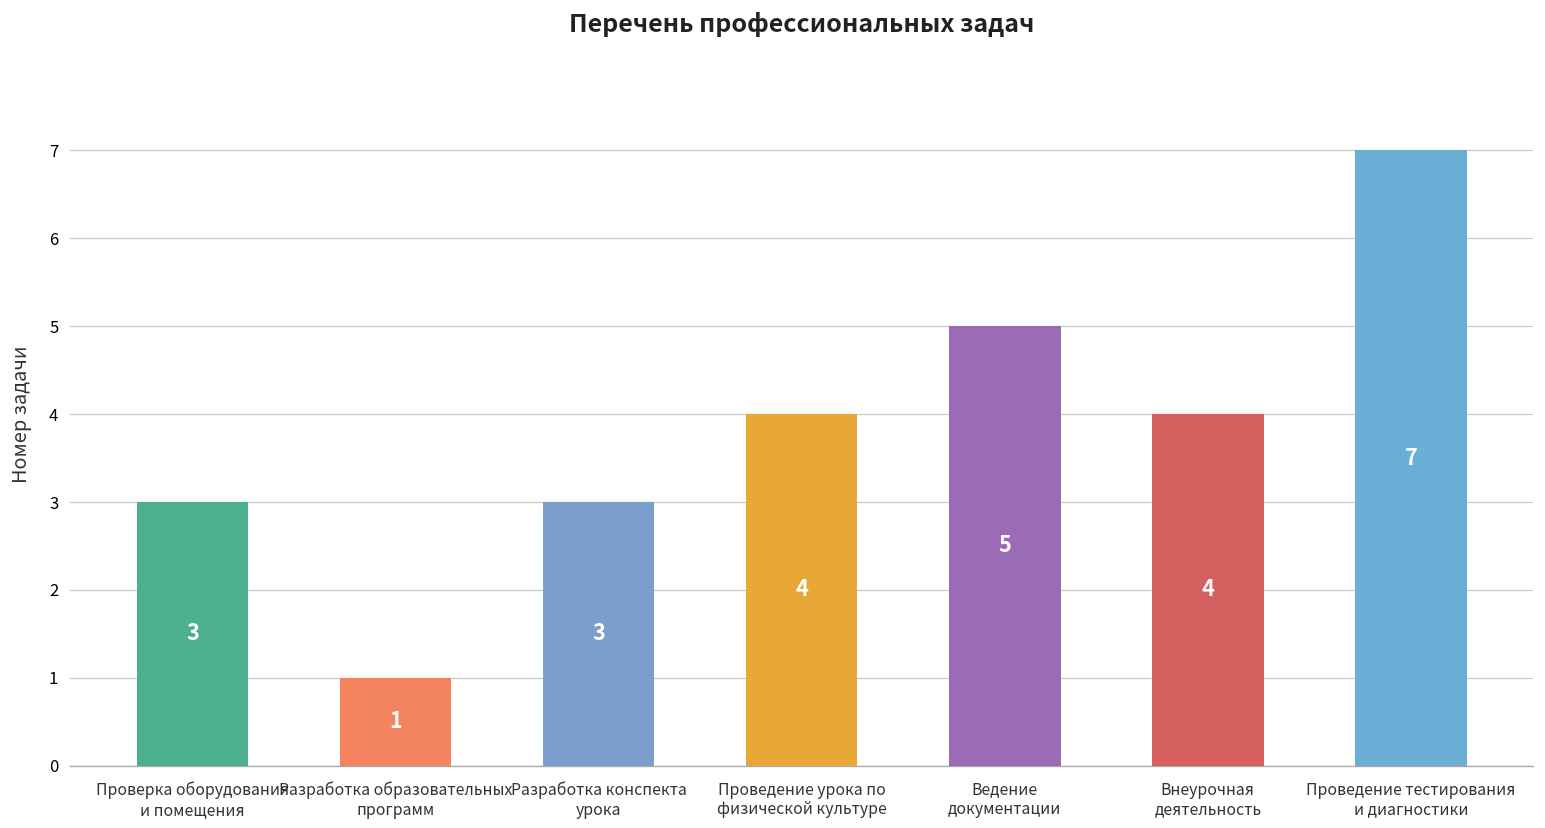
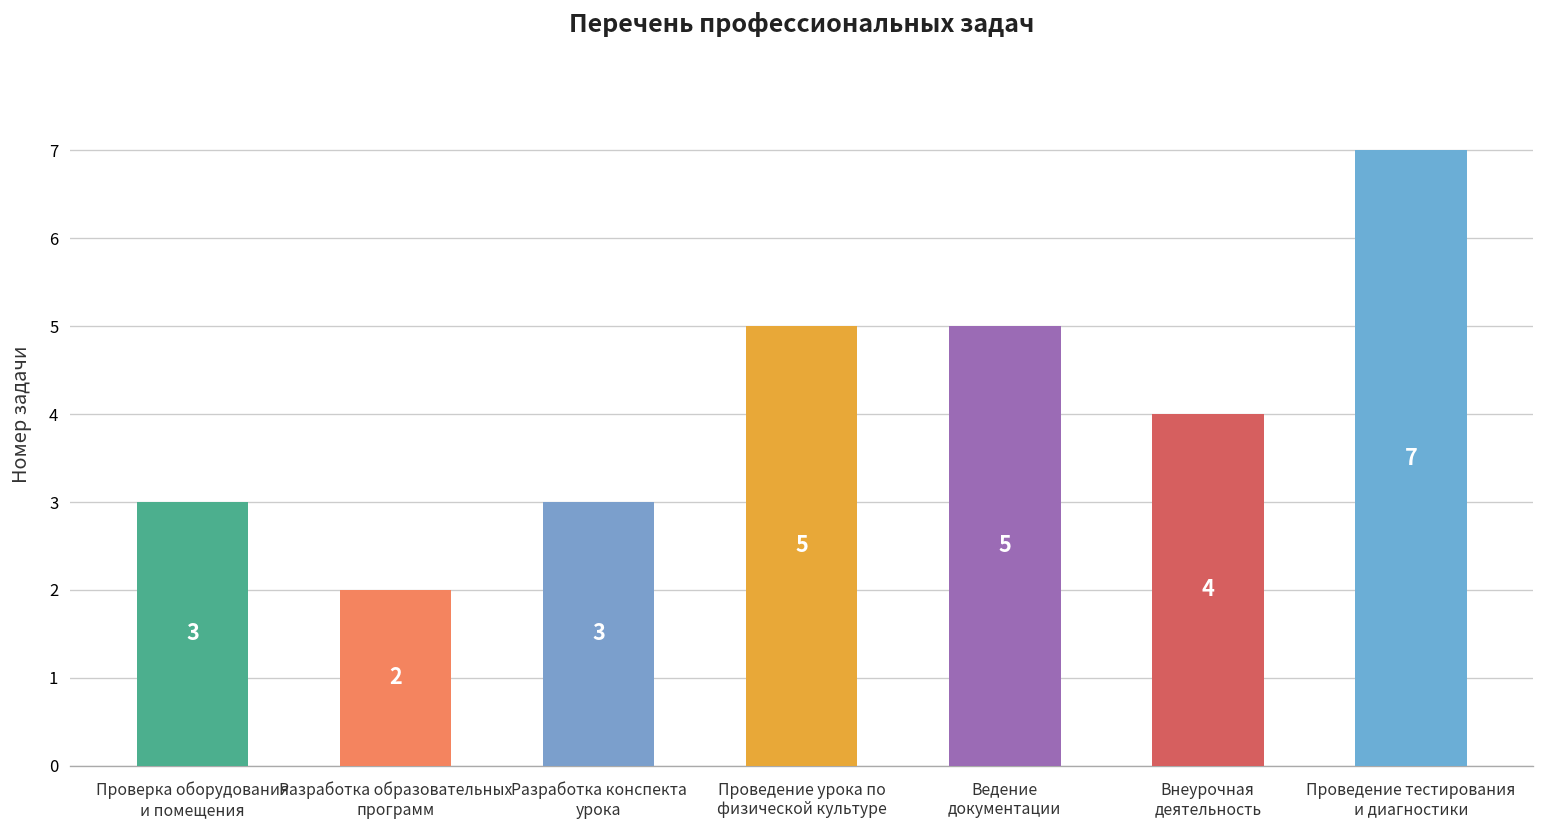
Разработка образовательных программ: 1 -> 2
Проведение урока по физической культуре: 4 -> 5
